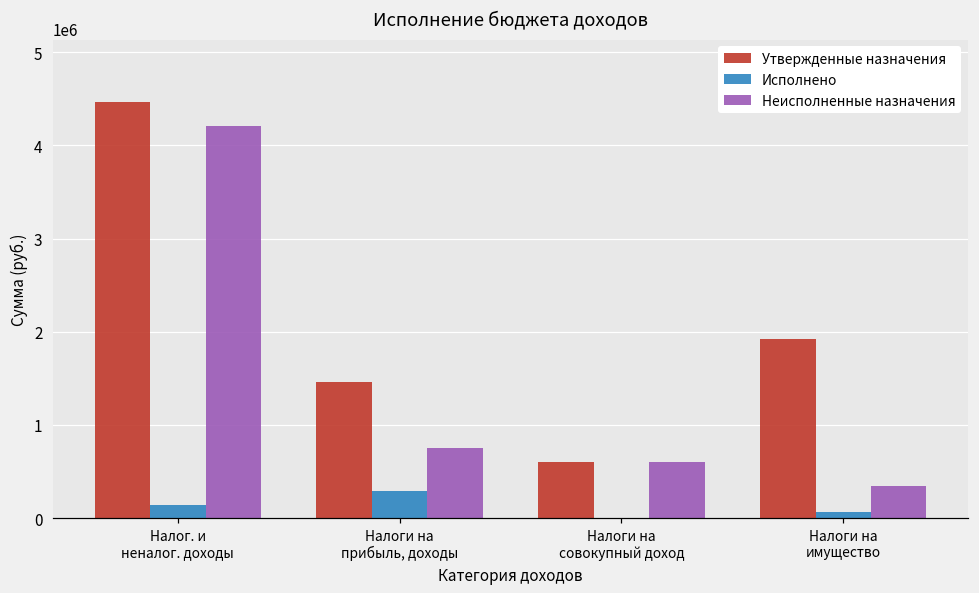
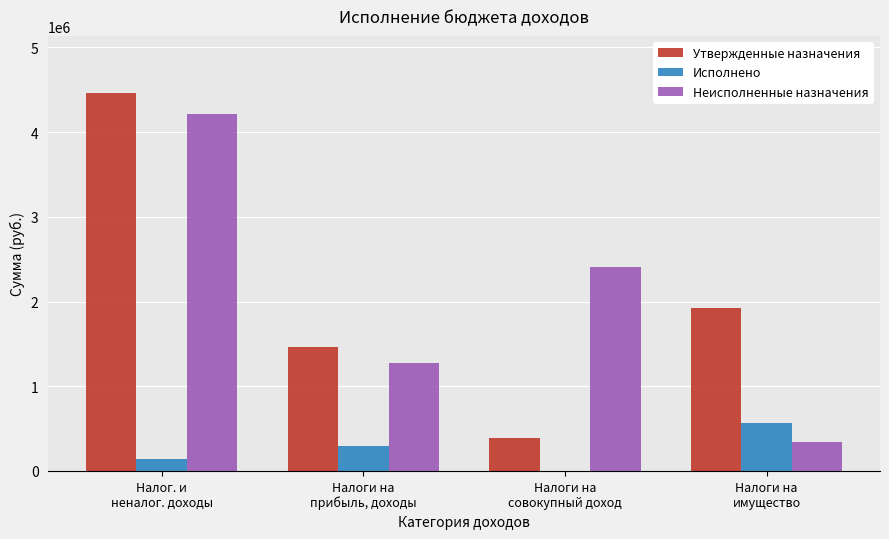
Неисполненные назначения, Налоги на прибыль, доходы: 800000 -> 1300000
Утвержденные назначения, Налоги на совокупный доход: 600000 -> 400000
Неисполненные назначения, Налоги на совокупный доход: 600000 -> 2400000
Исполнено, Налоги на имущество: 100000 -> 600000
